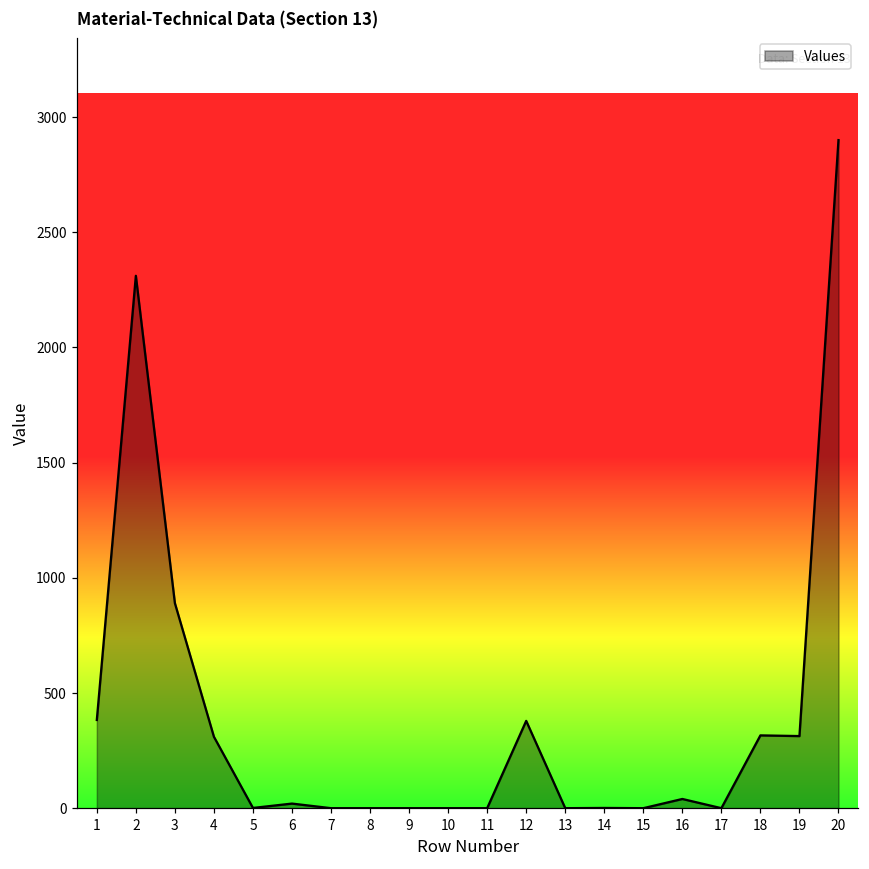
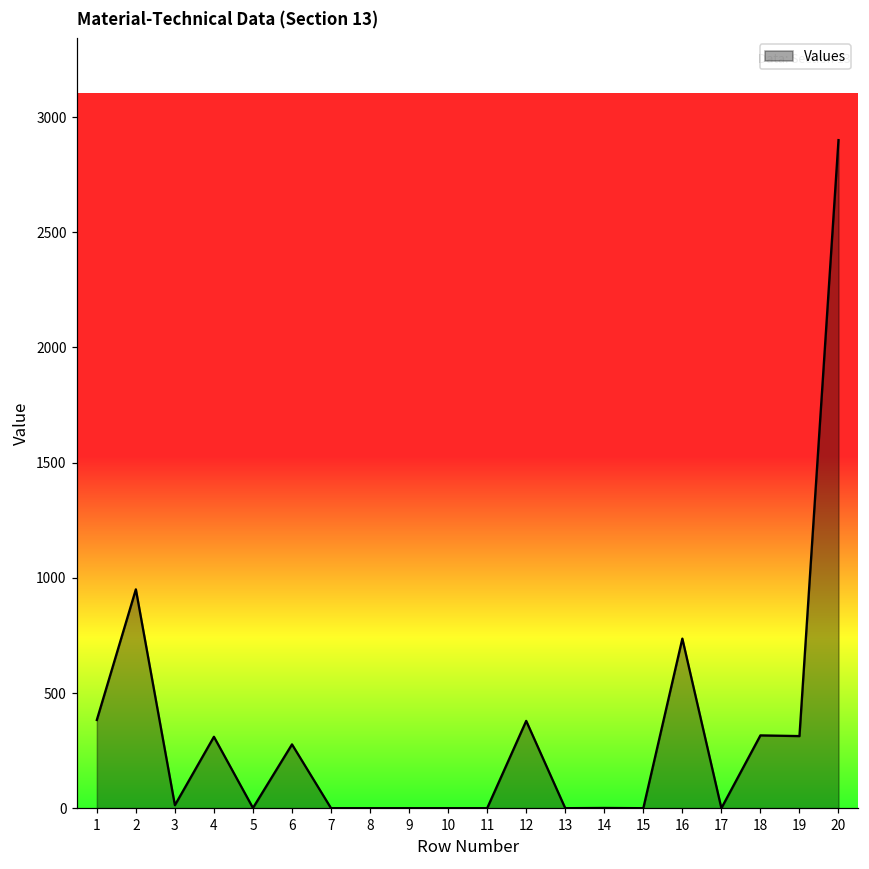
2: 2310 -> 950
3: 890 -> 10
6: 20 -> 280
16: 40 -> 740
